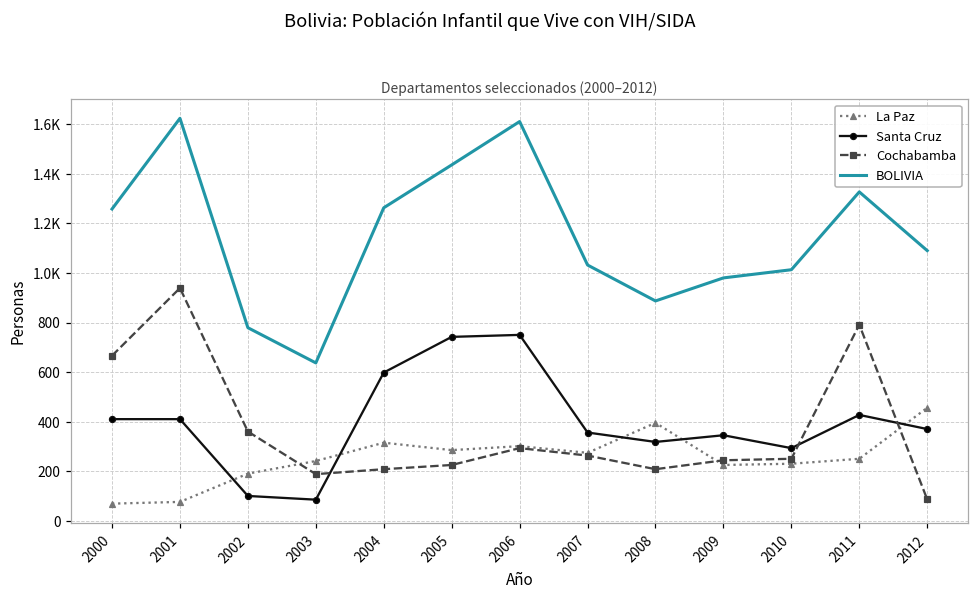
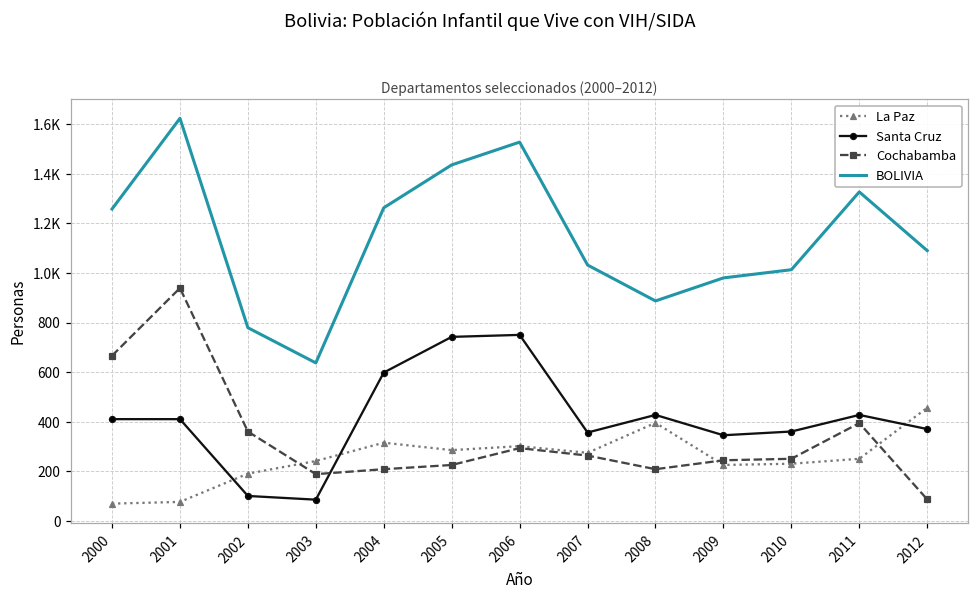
BOLIVIA, 2006: 1610 -> 1530
Santa Cruz, 2008: 320 -> 430
Santa Cruz, 2010: 290 -> 360
Cochabamba, 2011: 790 -> 390
